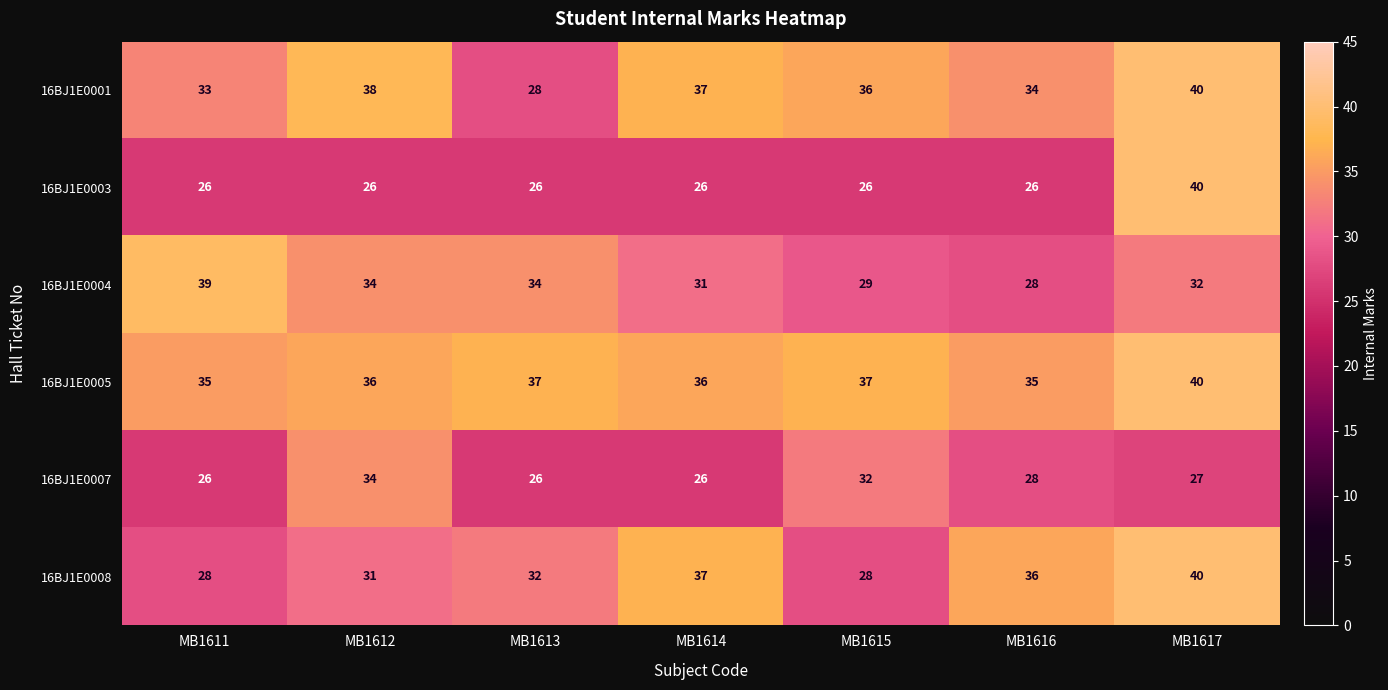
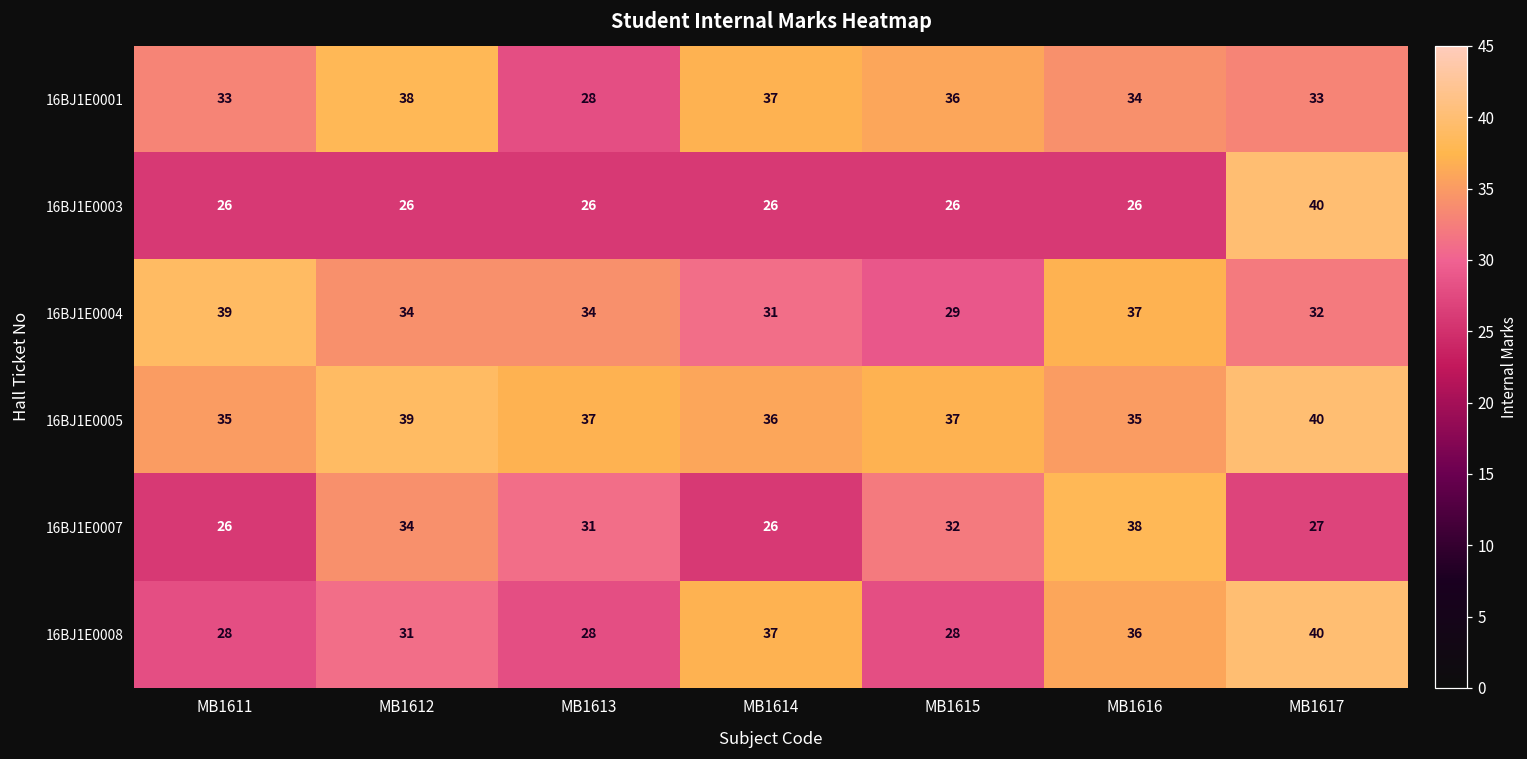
16BJ1E0001, MB1617: 40 -> 33
16BJ1E0004, MB1616: 28 -> 37
16BJ1E0005, MB1612: 36 -> 39
16BJ1E0007, MB1613: 26 -> 31
16BJ1E0007, MB1616: 28 -> 38
16BJ1E0008, MB1613: 32 -> 28
